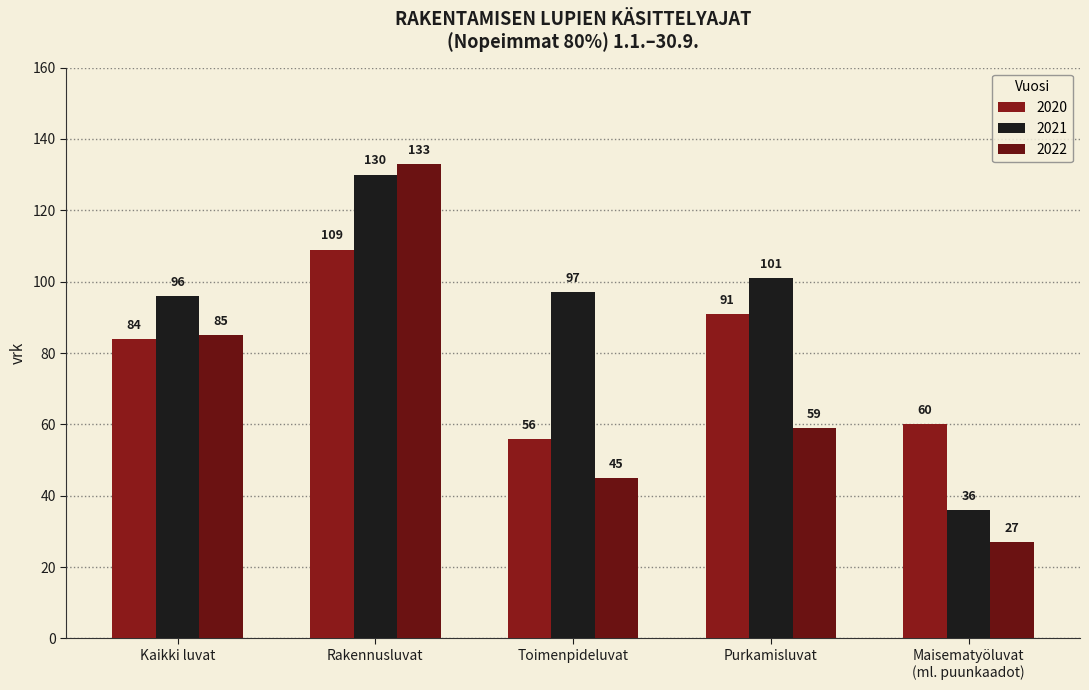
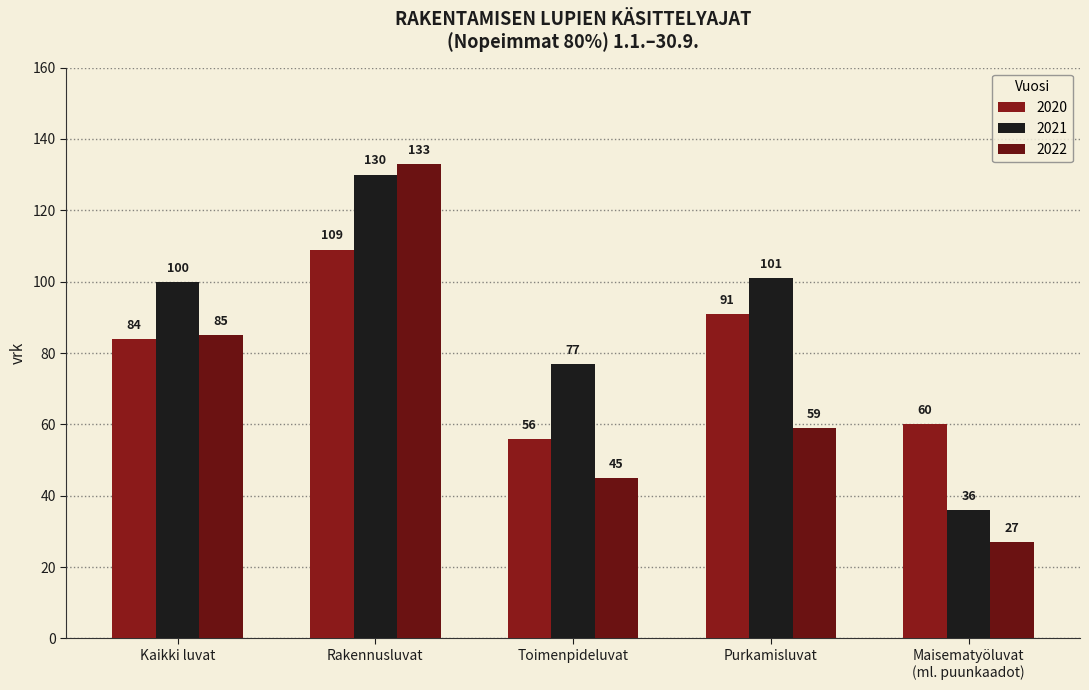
2021, Kaikki luvat: 96 -> 100
2021, Toimenpideluvat: 97 -> 77
